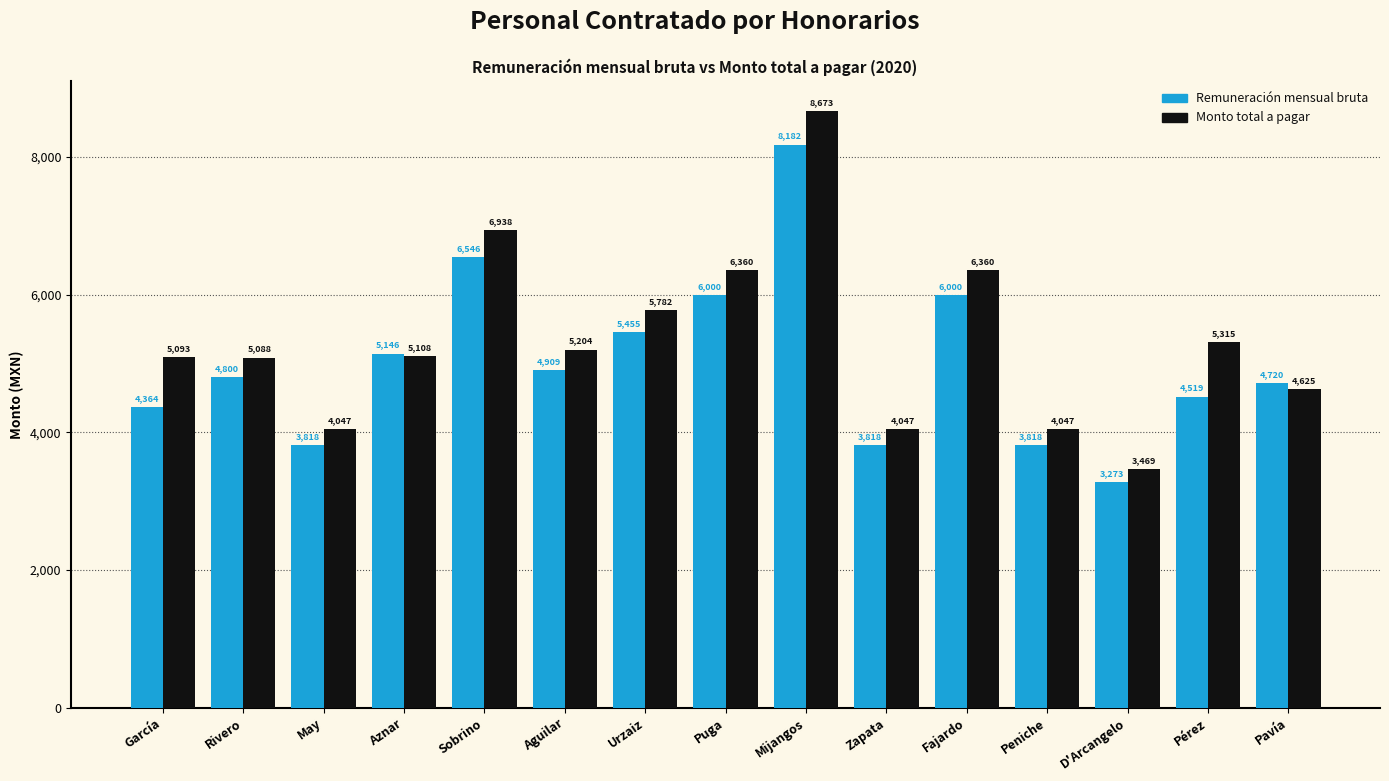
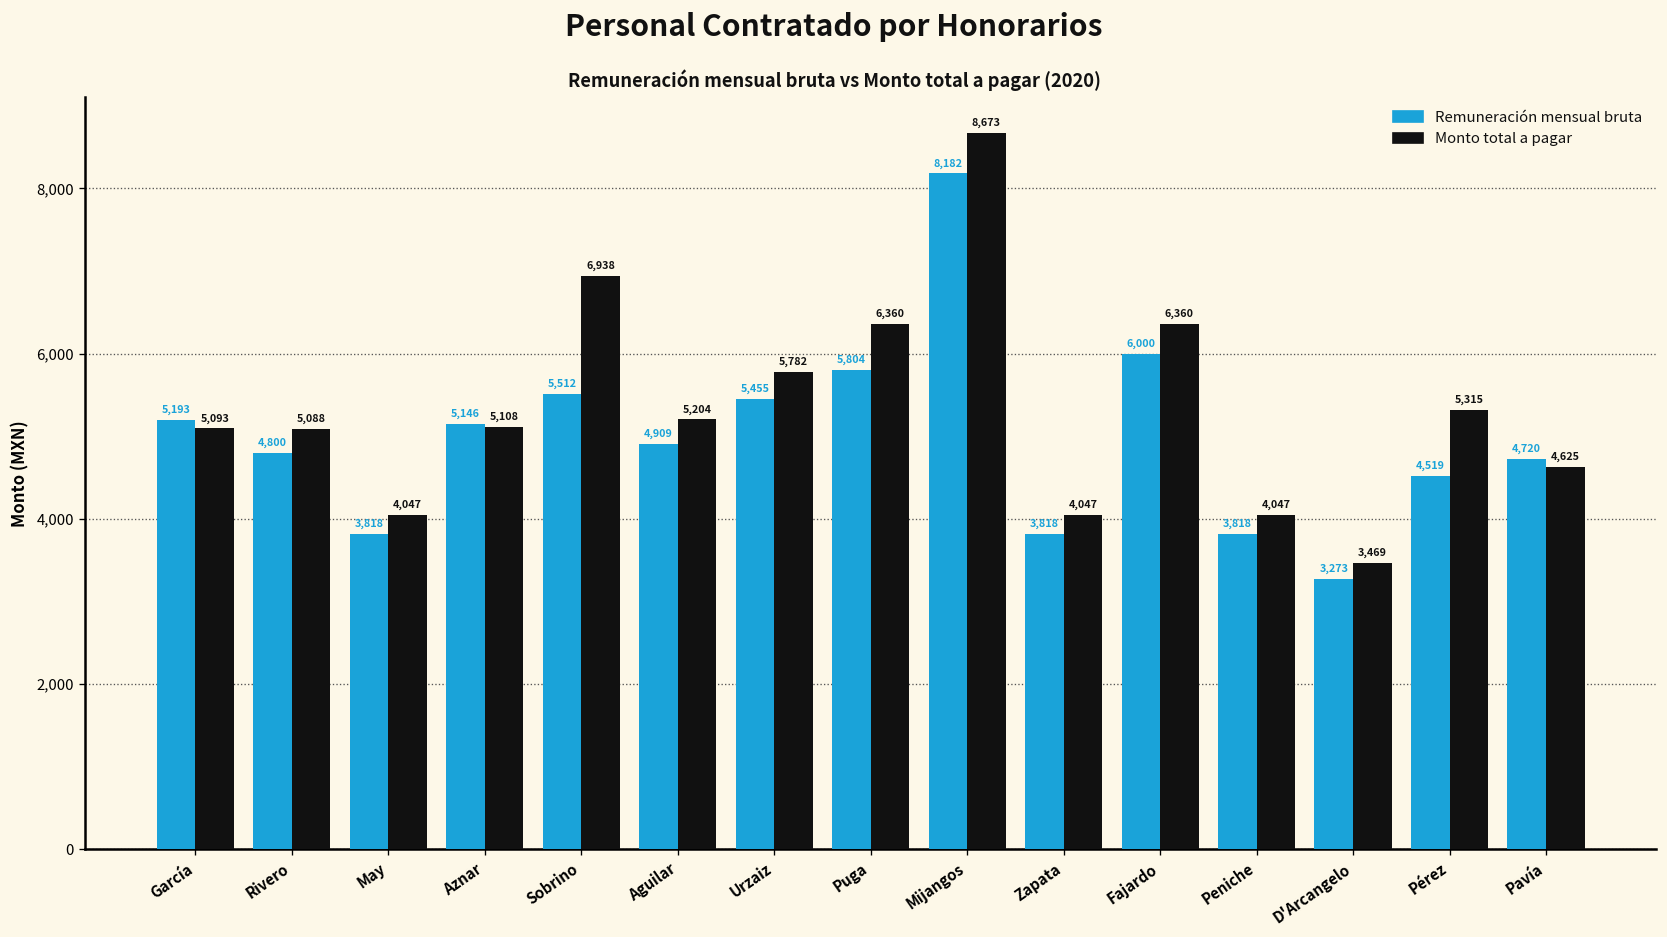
Remuneración mensual bruta, García: 4,364 -> 5,193
Remuneración mensual bruta, Sobrino: 6,546 -> 5,512
Remuneración mensual bruta, Puga: 6,000 -> 5,804
